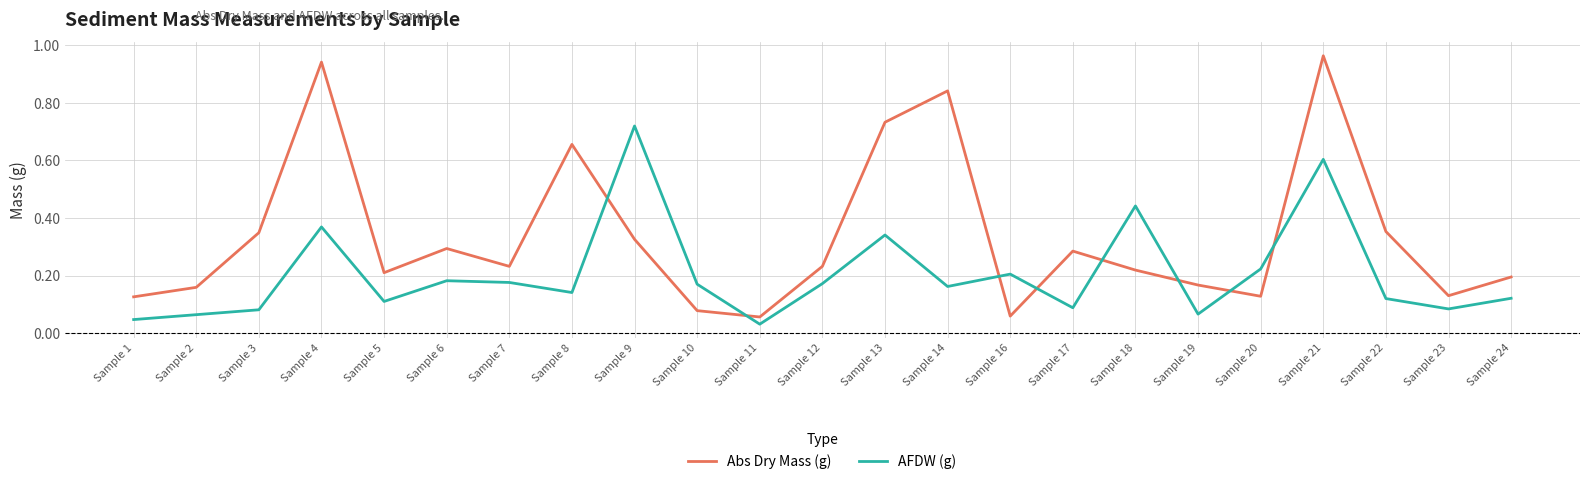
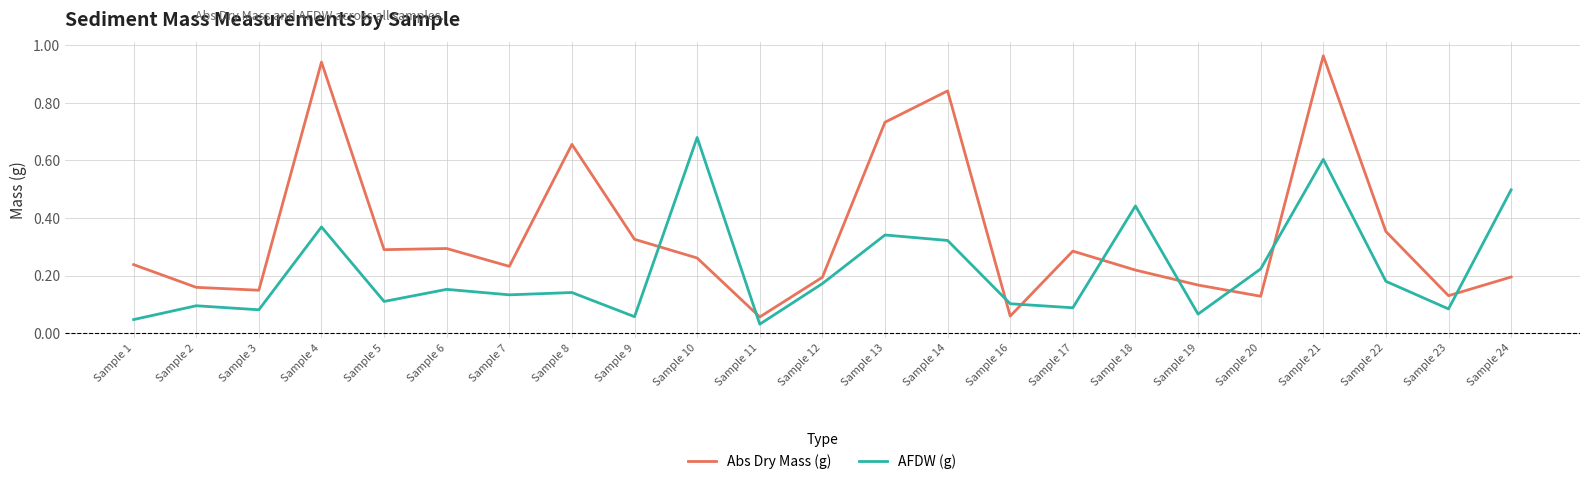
Abs Dry Mass (g), Sample 1: 0.13 -> 0.24
AFDW (g), Sample 2: 0.06 -> 0.10
Abs Dry Mass (g), Sample 3: 0.35 -> 0.15
Abs Dry Mass (g), Sample 5: 0.21 -> 0.29
AFDW (g), Sample 6: 0.18 -> 0.15
AFDW (g), Sample 7: 0.18 -> 0.13
AFDW (g), Sample 9: 0.72 -> 0.06
Abs Dry Mass (g), Sample 10: 0.08 -> 0.26
AFDW (g), Sample 10: 0.17 -> 0.68
Abs Dry Mass (g), Sample 12: 0.23 -> 0.19
AFDW (g), Sample 14: 0.16 -> 0.32
AFDW (g), Sample 16: 0.21 -> 0.10
AFDW (g), Sample 22: 0.12 -> 0.18
AFDW (g), Sample 24: 0.12 -> 0.50
